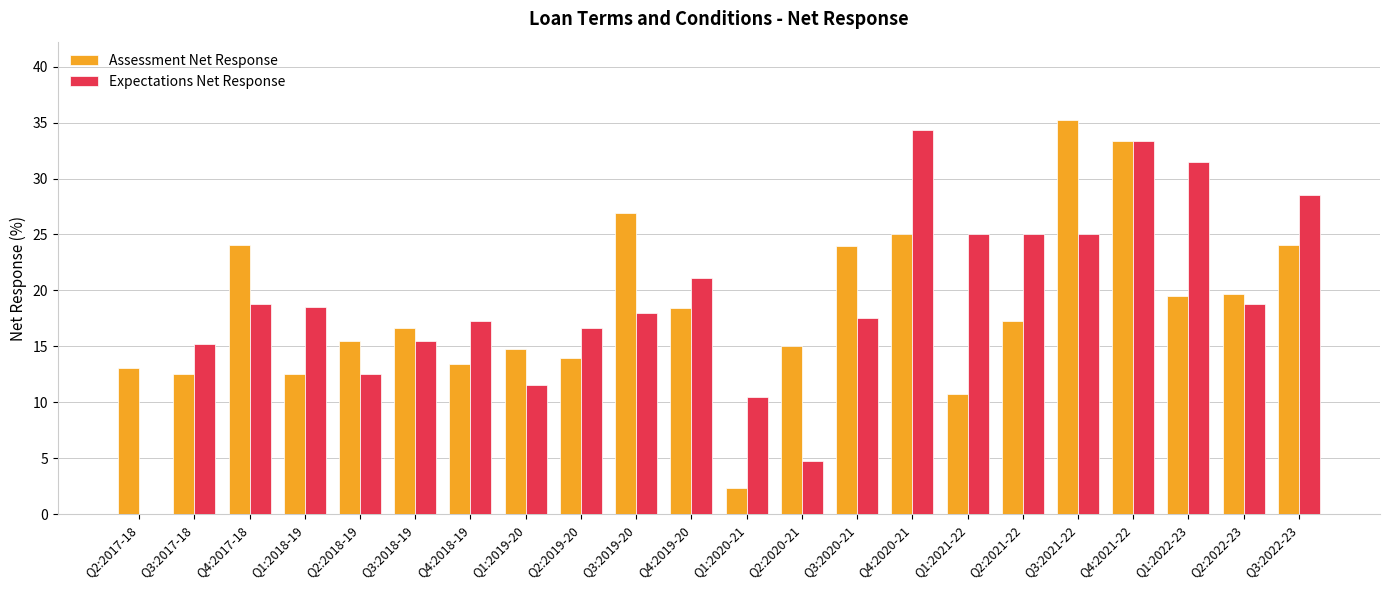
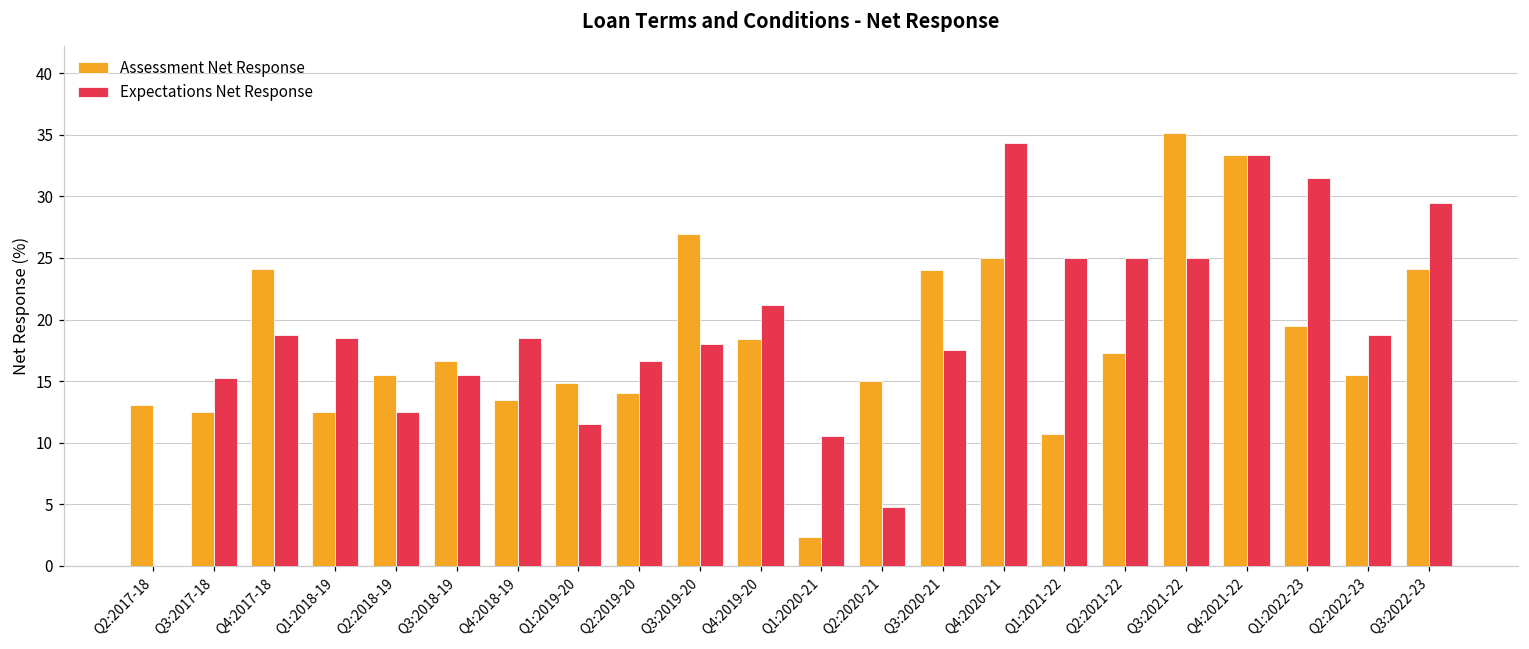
Expectations Net Response, Q4:2018-19: 17.3 -> 18.5
Assessment Net Response, Q2:2022-23: 19.6 -> 15.5
Expectations Net Response, Q3:2022-23: 28.6 -> 29.5
